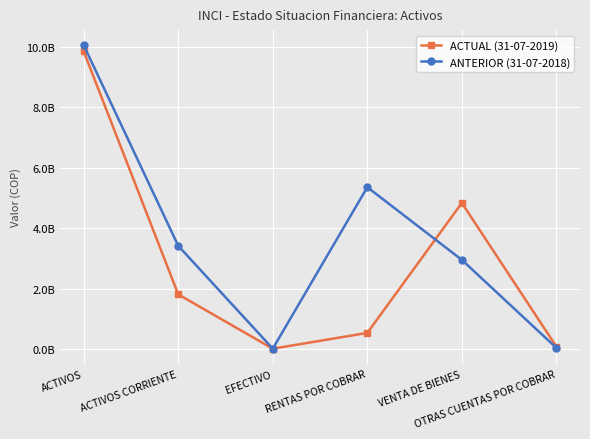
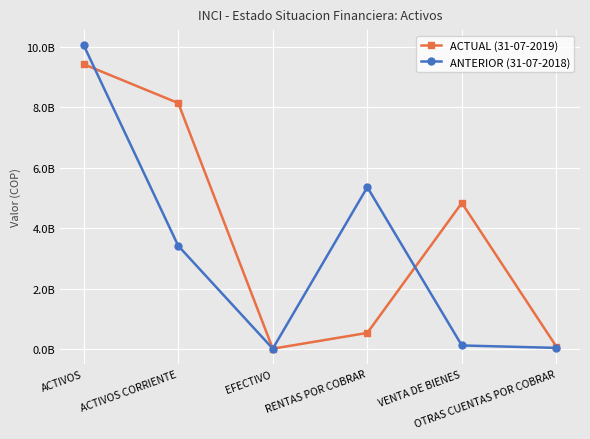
ACTUAL (31-07-2019), ACTIVOS: 9800000000 -> 9400000000
ACTUAL (31-07-2019), ACTIVOS CORRIENTE: 1800000000 -> 8100000000
ANTERIOR (31-07-2018), VENTA DE BIENES: 2900000000 -> 100000000
